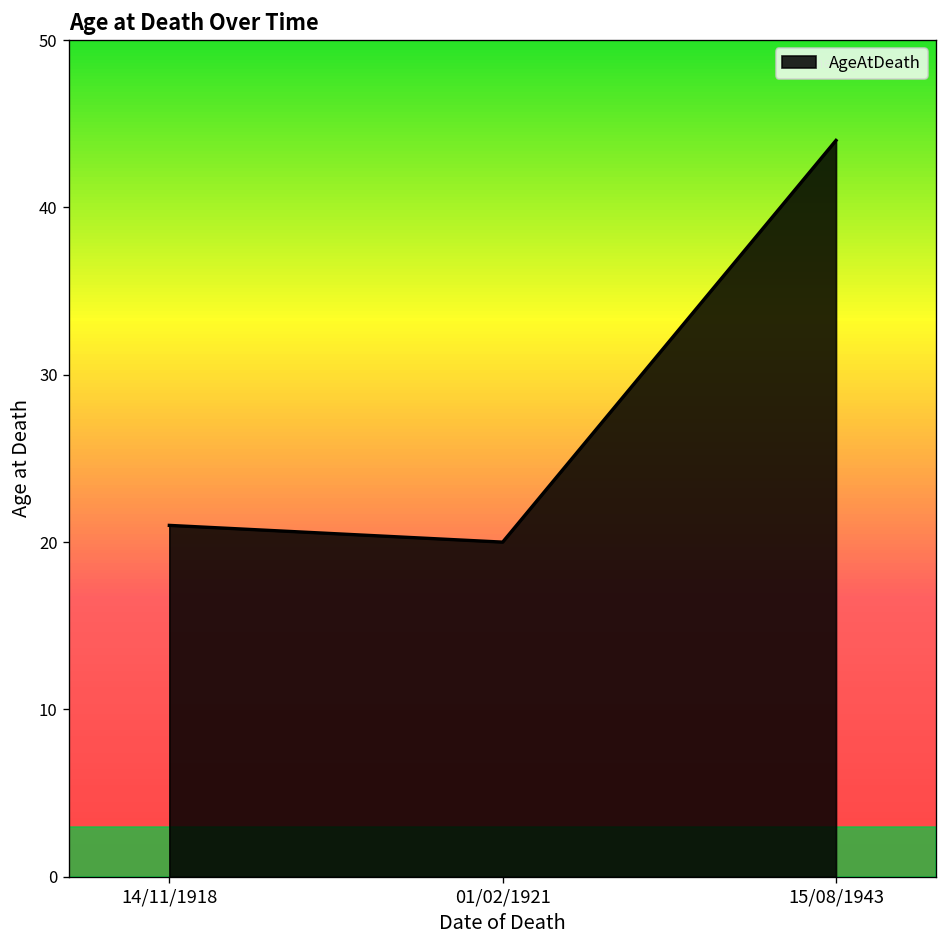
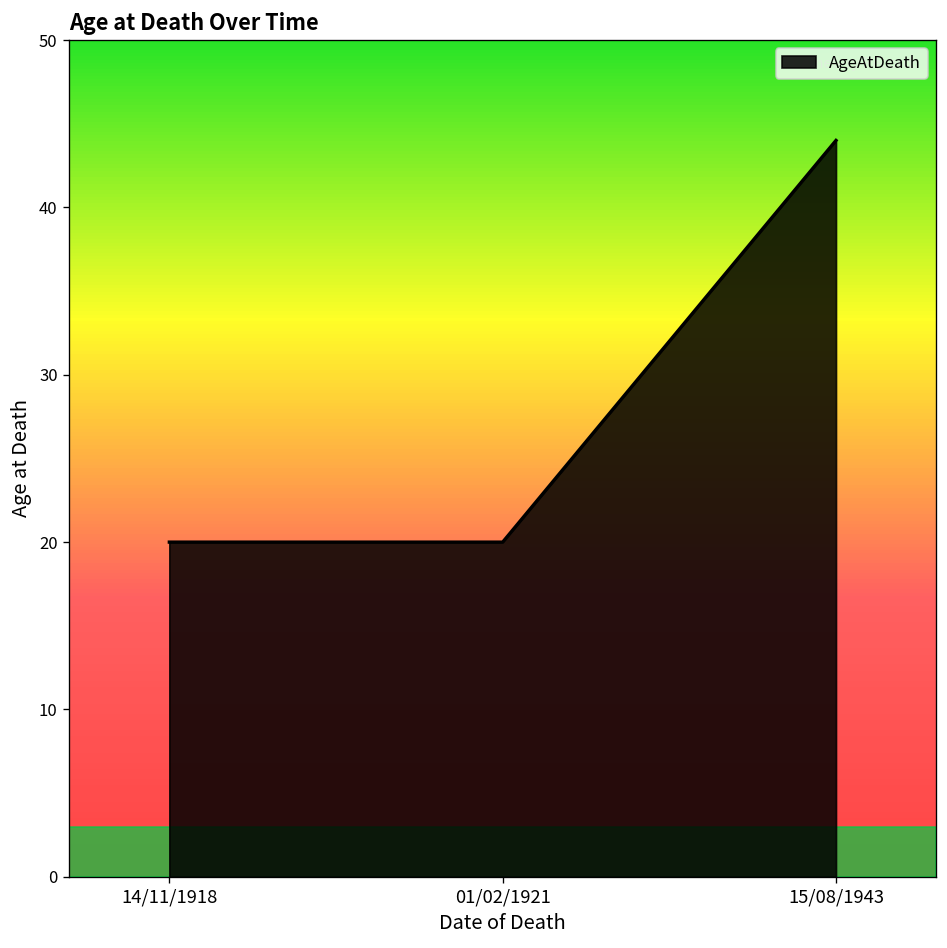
14/11/1918: 21 -> 20
